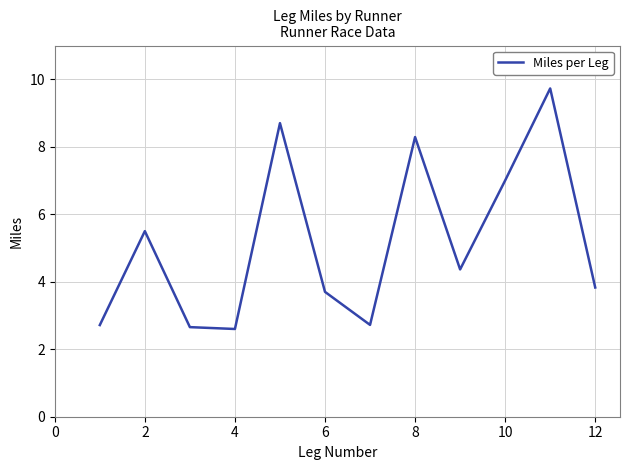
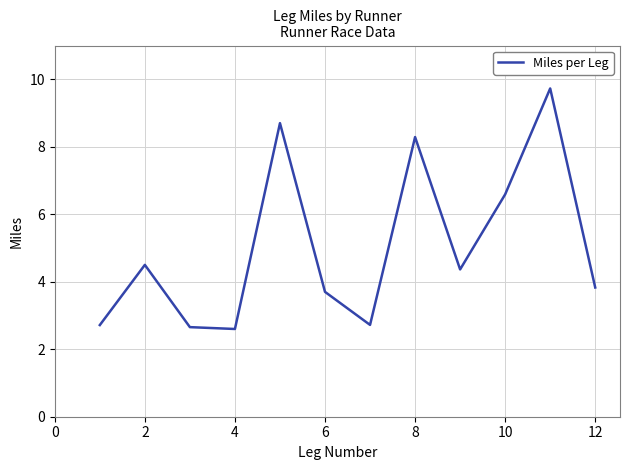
2: 5.5 -> 4.5
10: 7.0 -> 6.6
